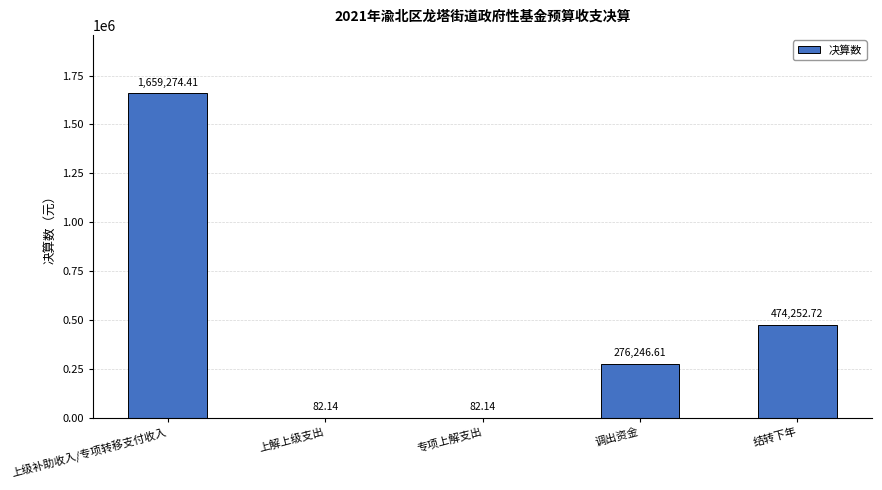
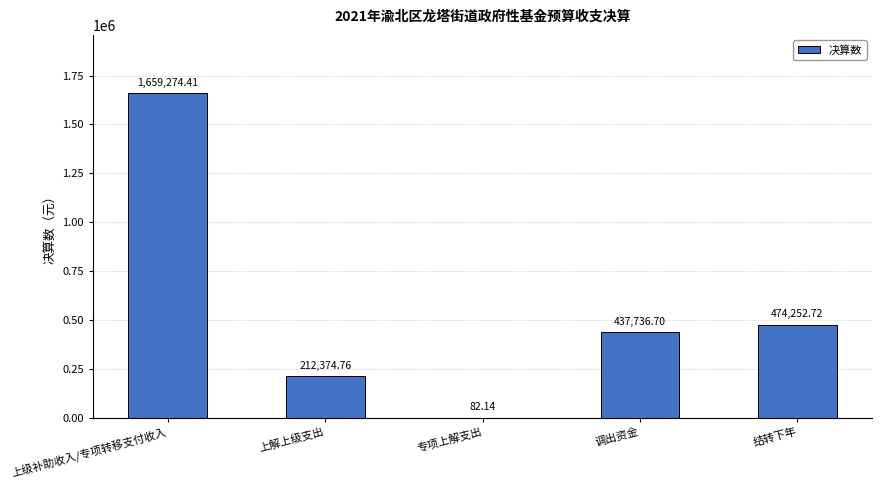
上解上级支出: 82.14 -> 212,374.76
调出资金: 276,246.61 -> 437,736.70
